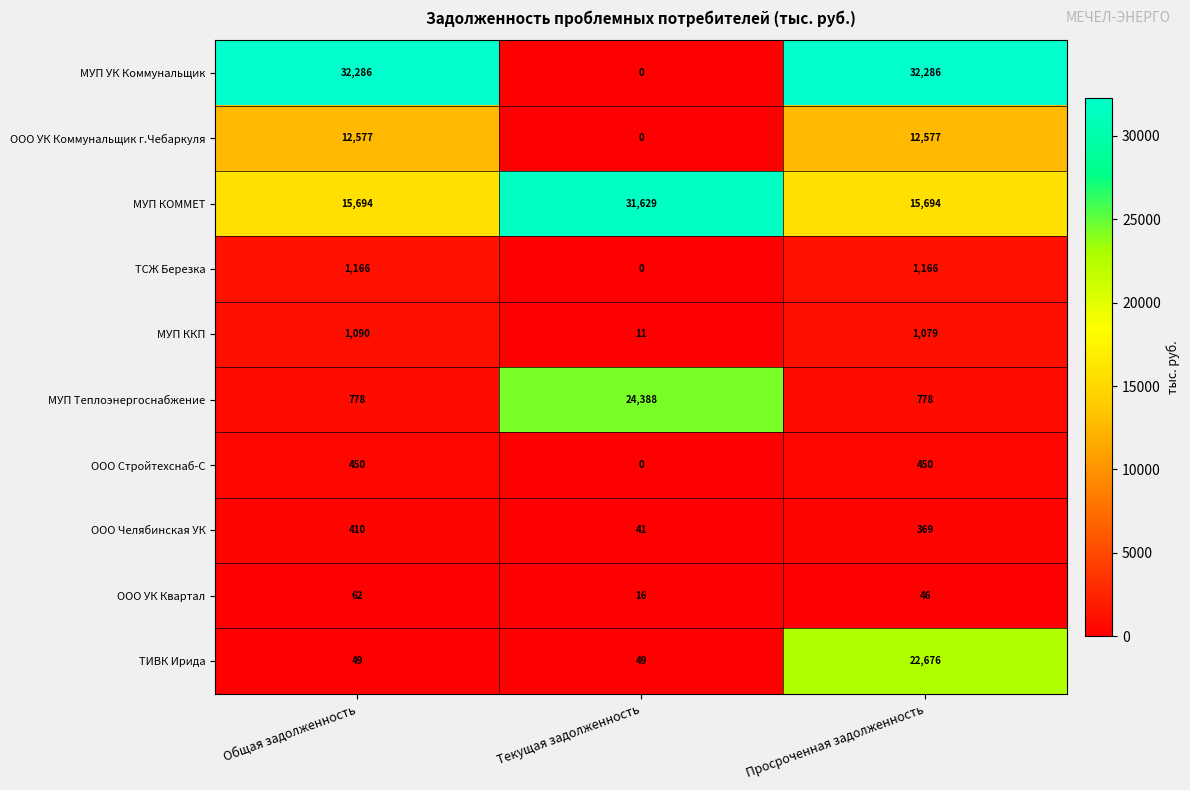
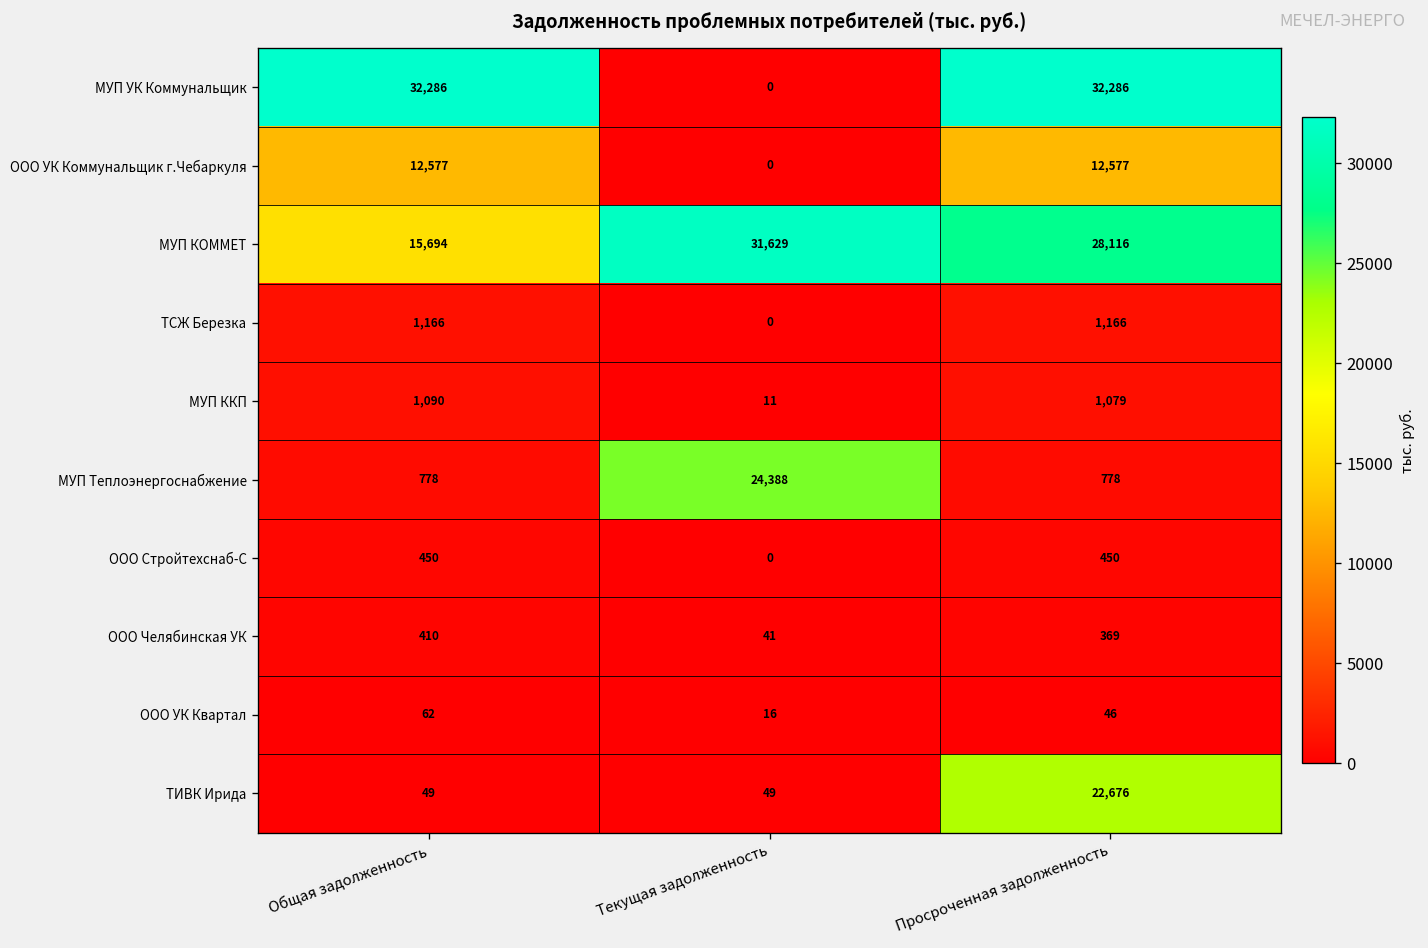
МУП КОММЕТ, Просроченная задолженность: 15,694 -> 28,116
